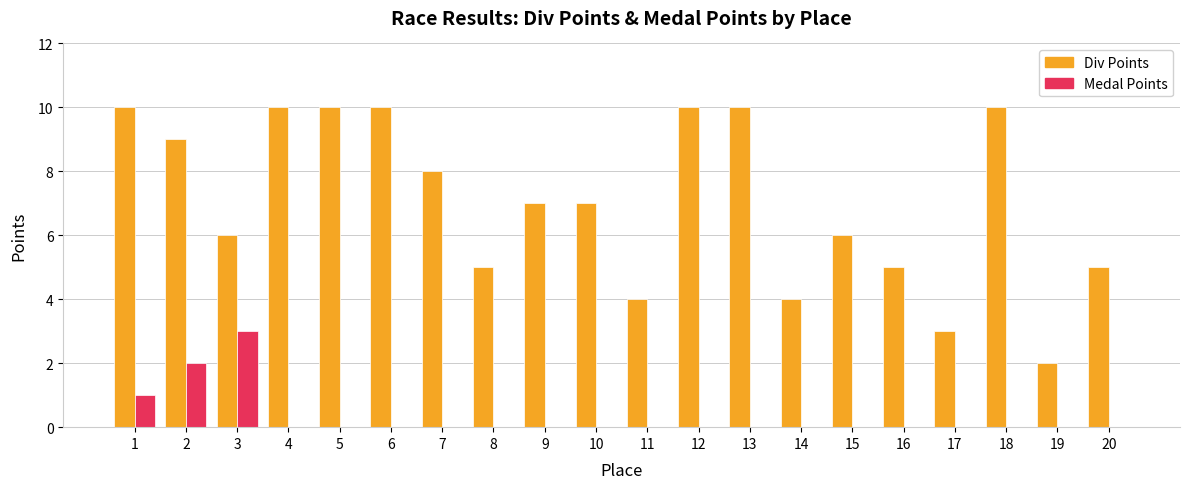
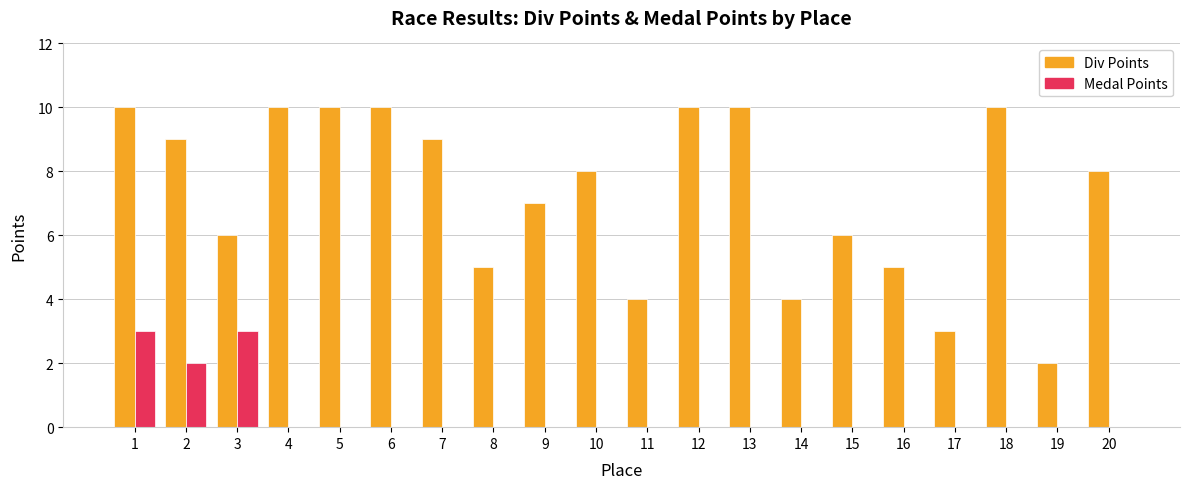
Medal Points, 1: 1 -> 3
Div Points, 7: 8 -> 9
Div Points, 10: 7 -> 8
Div Points, 20: 5 -> 8
